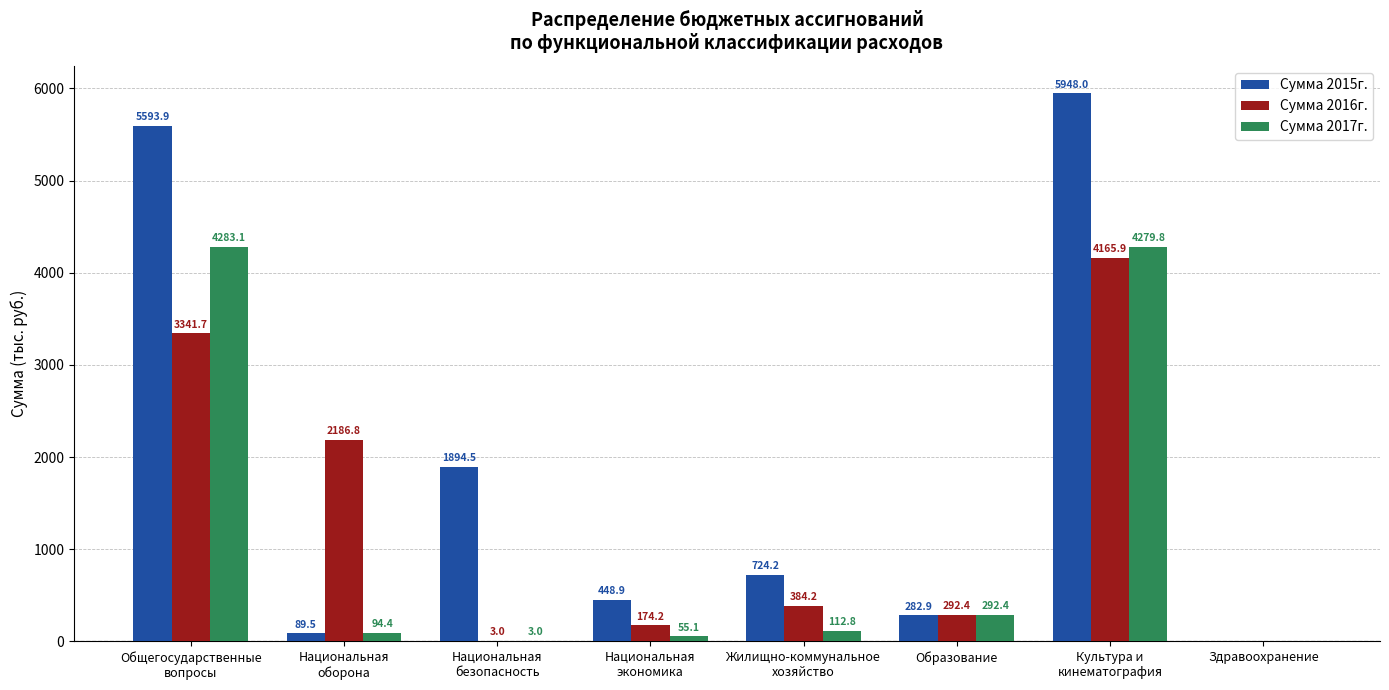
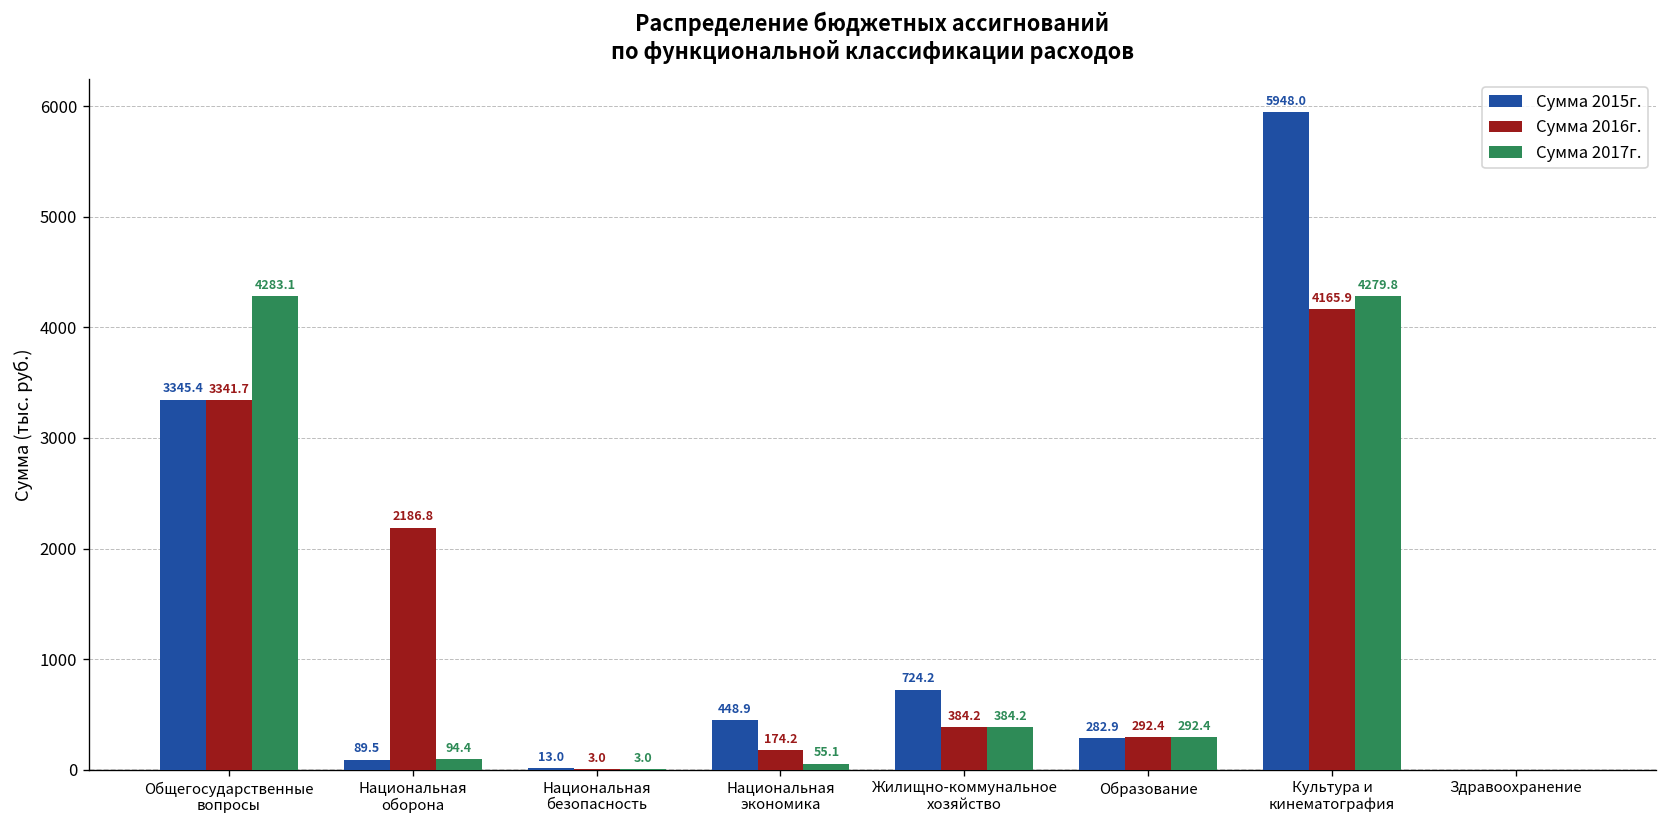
Сумма 2015г., Общегосударственные вопросы: 5593.9 -> 3345.4
Сумма 2015г., Национальная безопасность: 1894.5 -> 13.0
Сумма 2017г., Жилищно-коммунальное хозяйство: 112.8 -> 384.2
